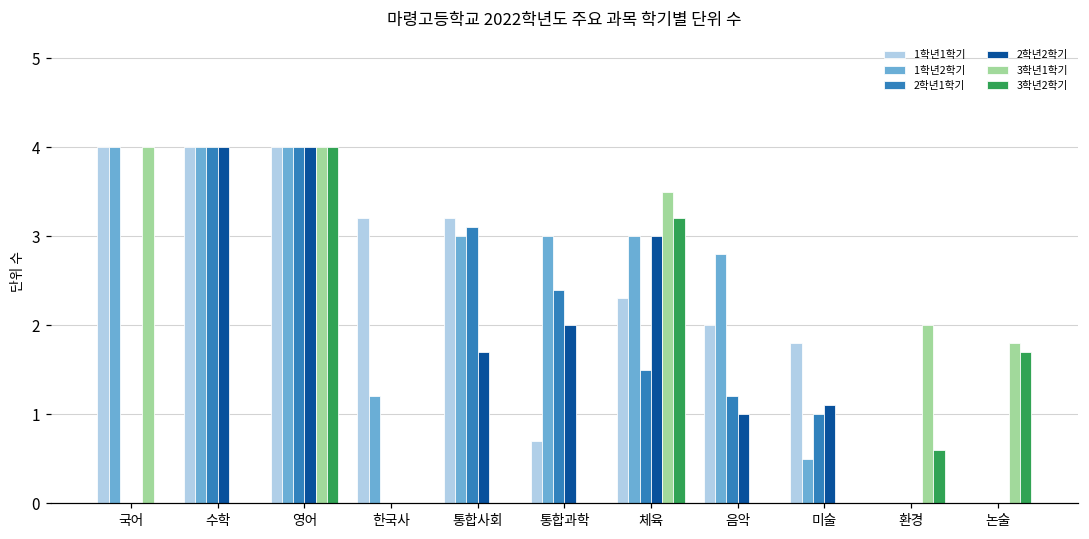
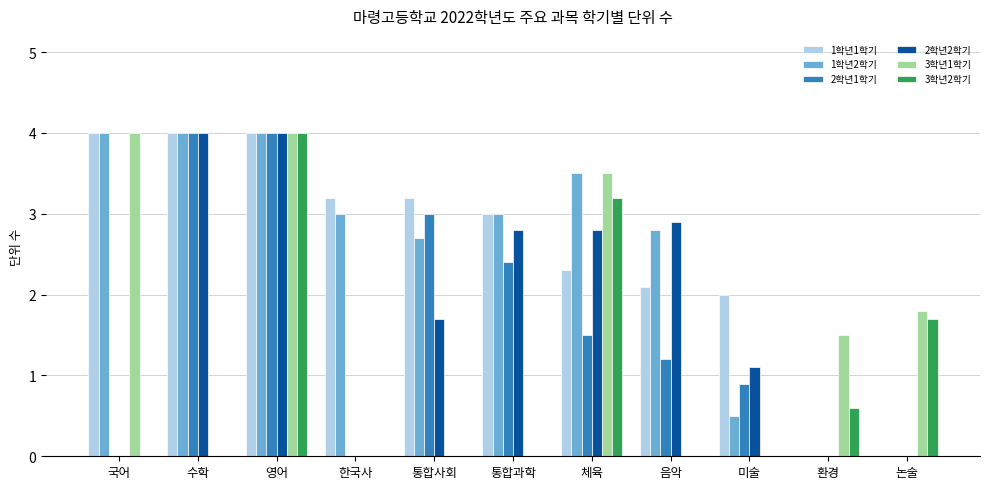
1학년2학기, 한국사: 1.2 -> 3.0
1학년2학기, 통합사회: 3.0 -> 2.7
2학년1학기, 통합사회: 3.1 -> 3.0
1학년1학기, 통합과학: 0.7 -> 3.0
2학년2학기, 통합과학: 2.0 -> 2.8
1학년2학기, 체육: 3.0 -> 3.5
2학년2학기, 체육: 3.0 -> 2.8
1학년1학기, 음악: 2.0 -> 2.1
2학년2학기, 음악: 1.0 -> 2.9
1학년1학기, 미술: 1.8 -> 2.0
2학년1학기, 미술: 1.0 -> 0.9
3학년1학기, 환경: 2.0 -> 1.5
